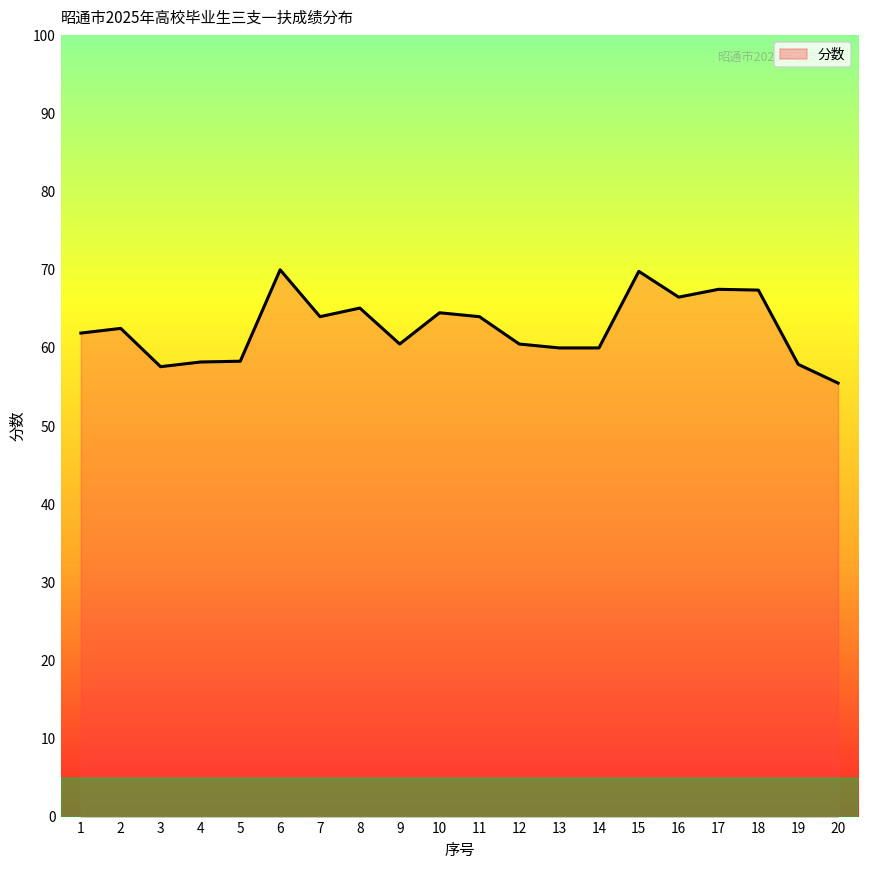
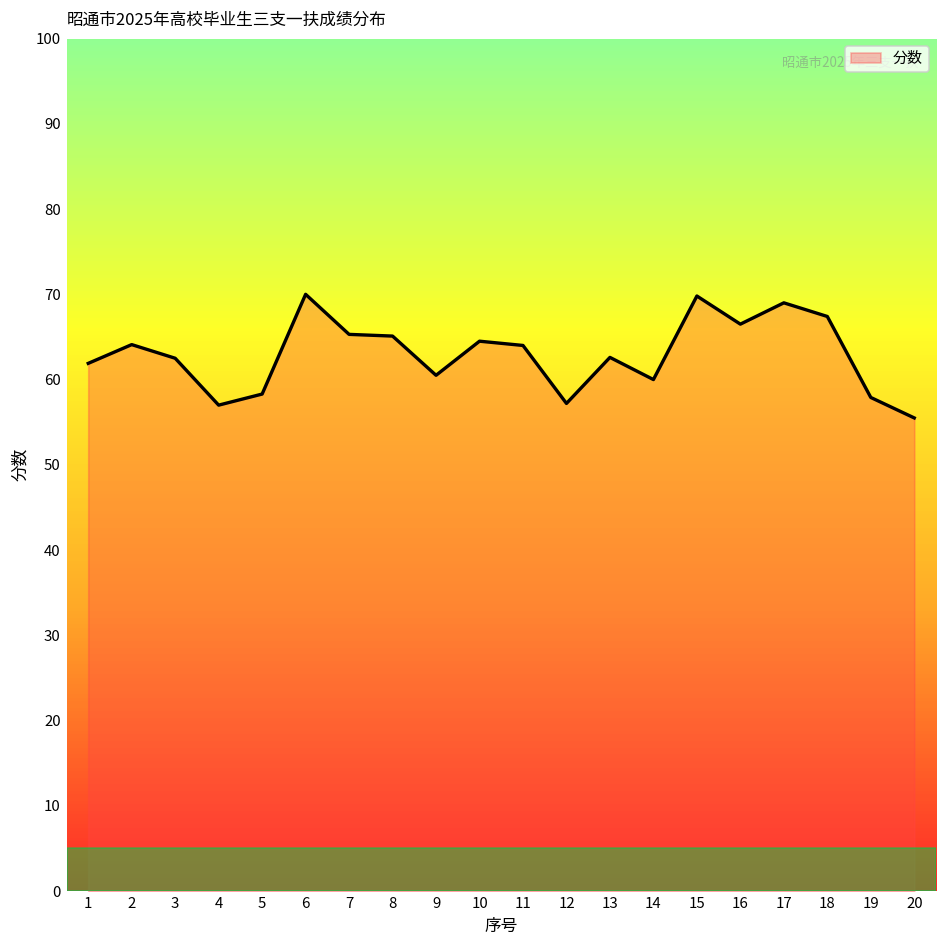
2: 63 -> 64
3: 58 -> 63
4: 58 -> 57
7: 64 -> 65
12: 61 -> 57
13: 60 -> 63
17: 68 -> 69
